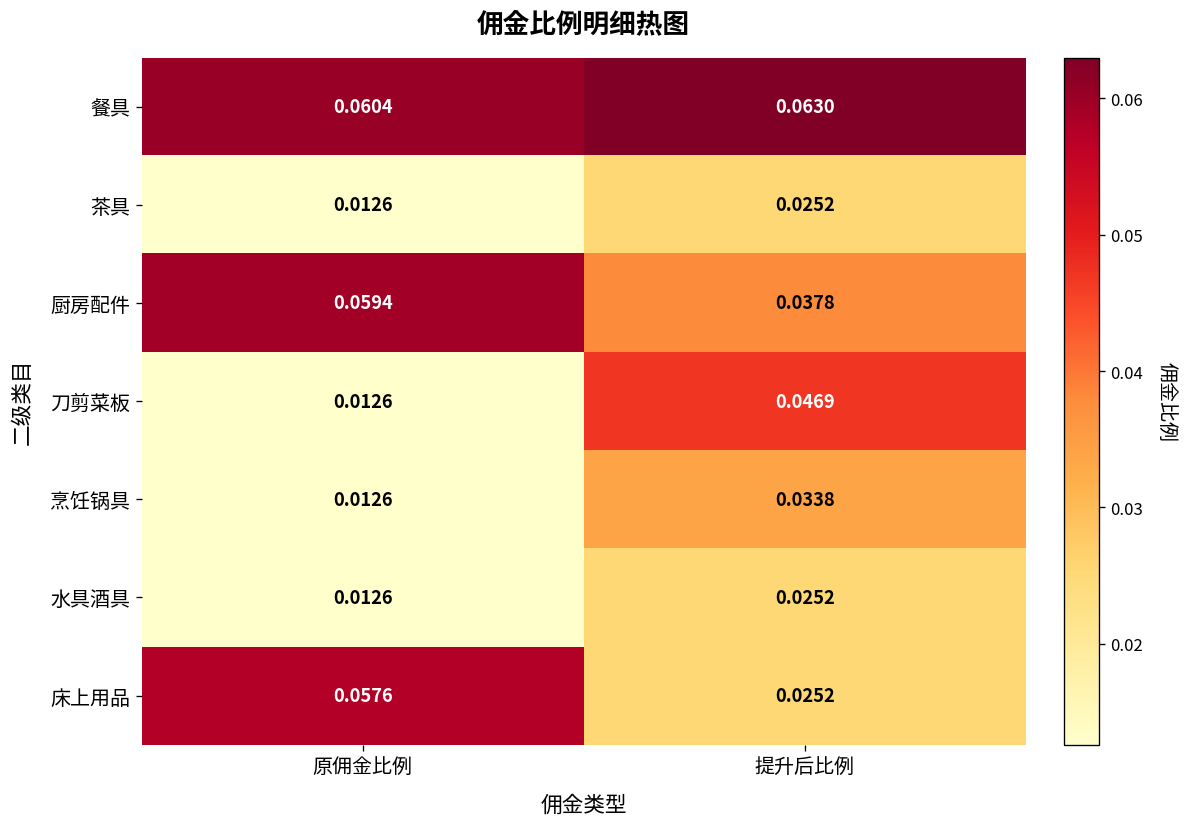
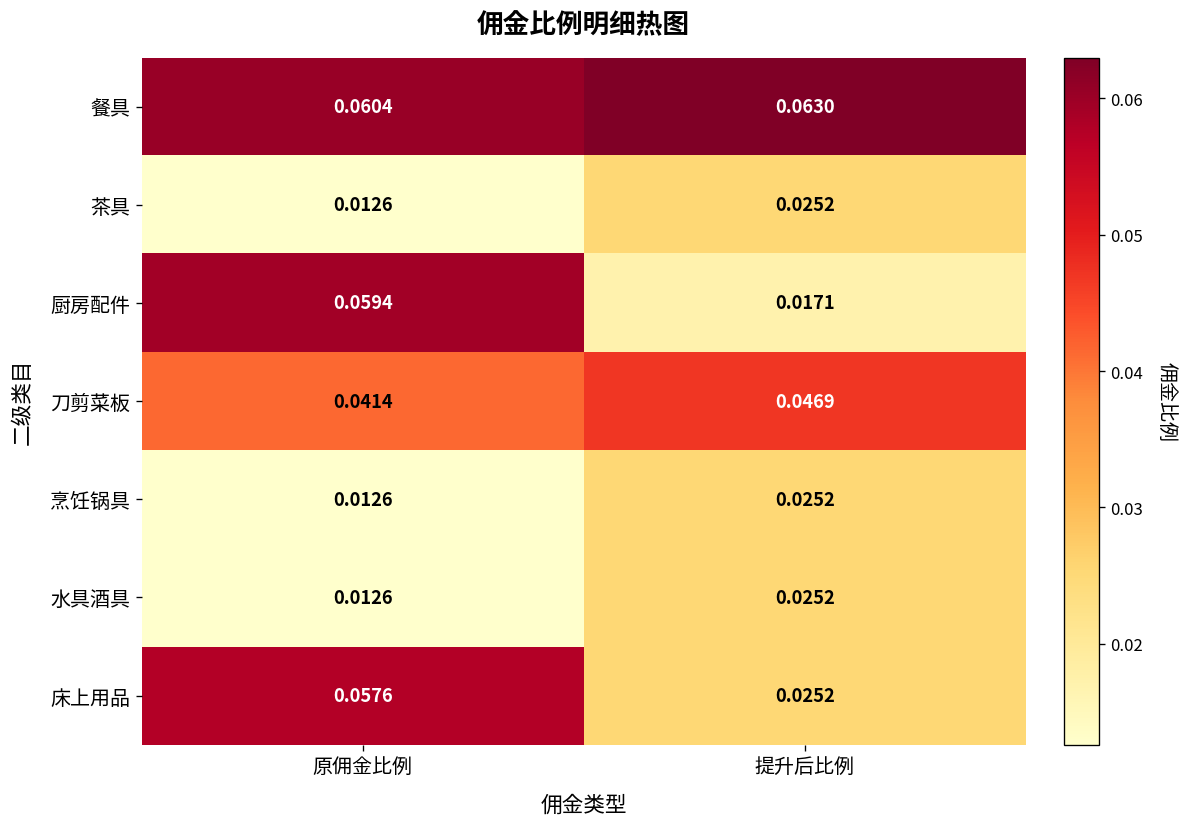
厨房配件, 提升后比例: 0.0378 -> 0.0171
刀剪菜板, 原佣金比例: 0.0126 -> 0.0414
烹饪锅具, 提升后比例: 0.0338 -> 0.0252
